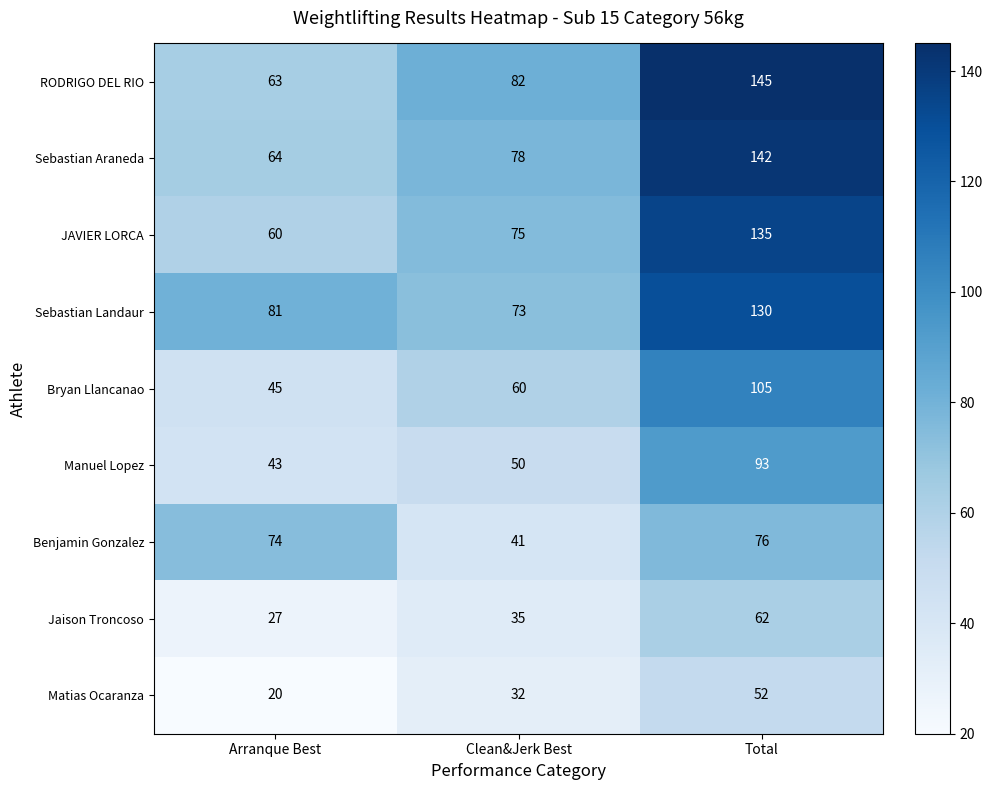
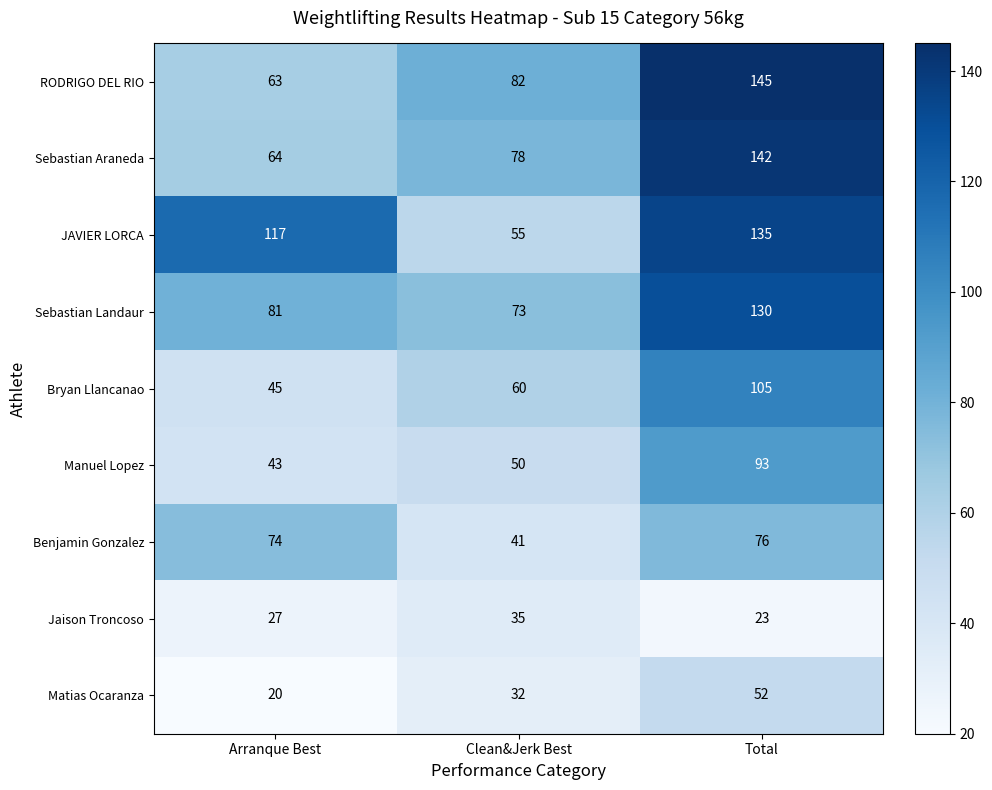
JAVIER LORCA, Arranque Best: 60 -> 117
JAVIER LORCA, Clean&Jerk Best: 75 -> 55
Jaison Troncoso, Total: 62 -> 23
